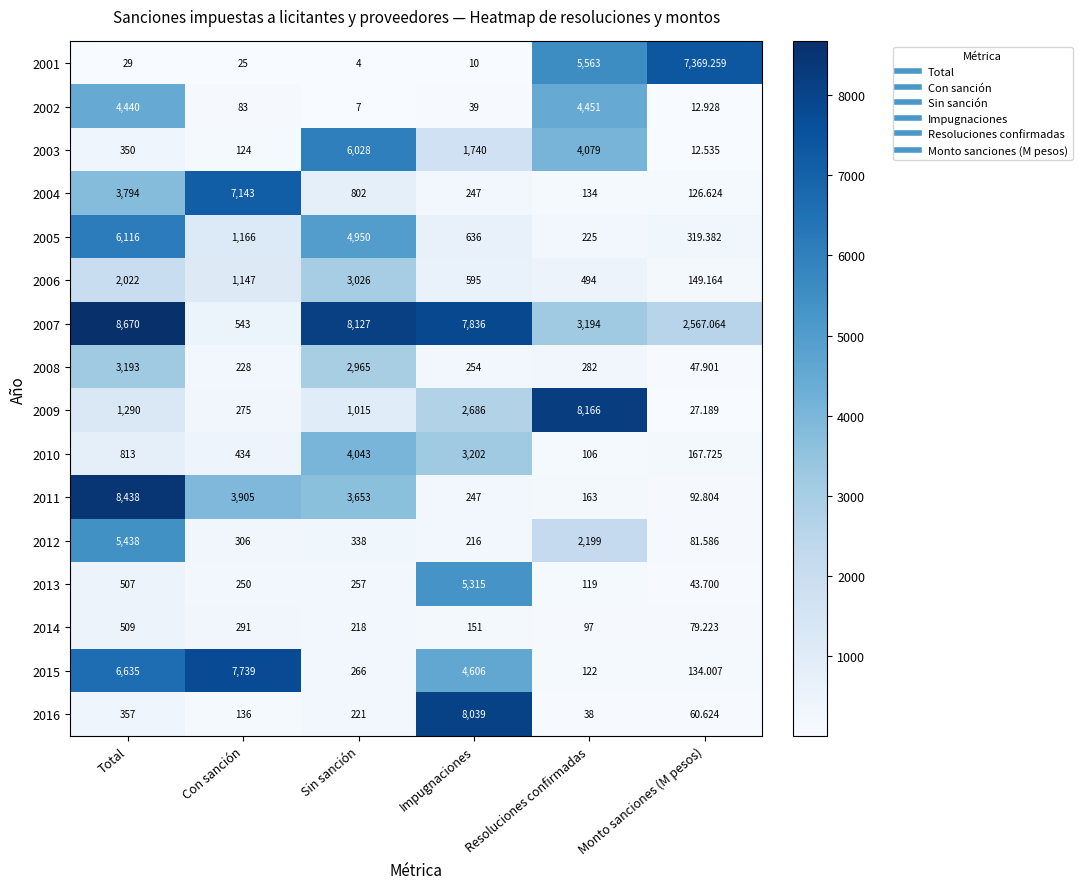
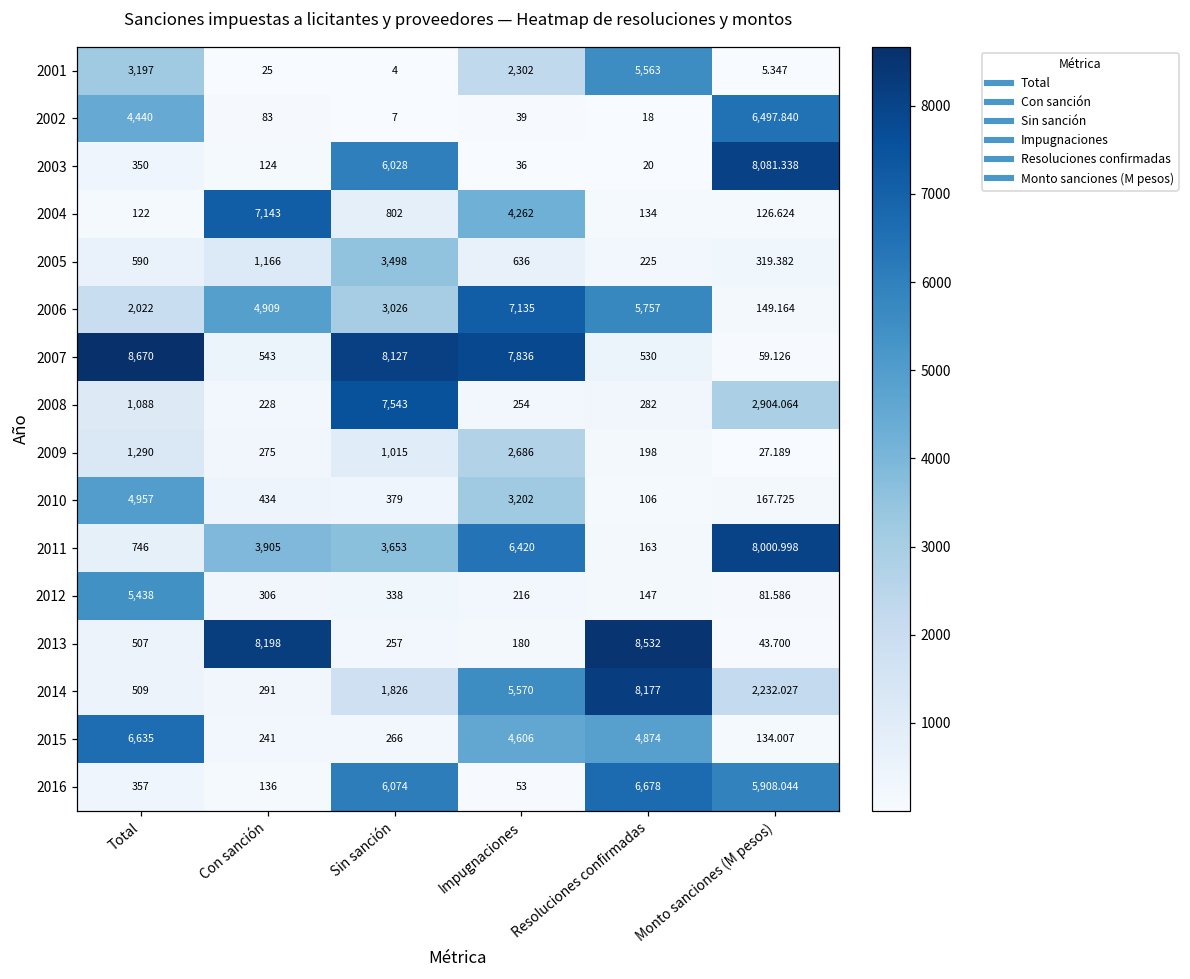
2001, Total: 29 -> 3,197
2001, Impugnaciones: 10 -> 2,302
2001, Monto sanciones (M pesos): 7,369.259 -> 5.347
2002, Resoluciones confirmadas: 4,451 -> 18
2002, Monto sanciones (M pesos): 12.928 -> 6,497.840
2003, Impugnaciones: 1,740 -> 36
2003, Resoluciones confirmadas: 4,079 -> 20
2003, Monto sanciones (M pesos): 12.535 -> 8,081.338
2004, Total: 3,794 -> 122
2004, Impugnaciones: 247 -> 4,262
2005, Total: 6,116 -> 590
2005, Sin sanción: 4,950 -> 3,498
2006, Con sanción: 1,147 -> 4,909
2006, Impugnaciones: 595 -> 7,135
2006, Resoluciones confirmadas: 494 -> 5,757
2007, Resoluciones confirmadas: 3,194 -> 530
2007, Monto sanciones (M pesos): 2,567.064 -> 59.126
2008, Total: 3,193 -> 1,088
2008, Sin sanción: 2,965 -> 7,543
2008, Monto sanciones (M pesos): 47.901 -> 2,904.064
2009, Resoluciones confirmadas: 8,166 -> 198
2010, Total: 813 -> 4,957
2010, Sin sanción: 4,043 -> 379
2011, Total: 8,438 -> 746
2011, Impugnaciones: 247 -> 6,420
2011, Monto sanciones (M pesos): 92.804 -> 8,000.998
2012, Resoluciones confirmadas: 2,199 -> 147
2013, Con sanción: 250 -> 8,198
2013, Impugnaciones: 5,315 -> 180
2013, Resoluciones confirmadas: 119 -> 8,532
2014, Sin sanción: 218 -> 1,826
2014, Impugnaciones: 151 -> 5,570
2014, Resoluciones confirmadas: 97 -> 8,177
2014, Monto sanciones (M pesos): 79.223 -> 2,232.027
2015, Con sanción: 7,739 -> 241
2015, Resoluciones confirmadas: 122 -> 4,874
2016, Sin sanción: 221 -> 6,074
2016, Impugnaciones: 8,039 -> 53
2016, Resoluciones confirmadas: 38 -> 6,678
2016, Monto sanciones (M pesos): 60.624 -> 5,908.044
